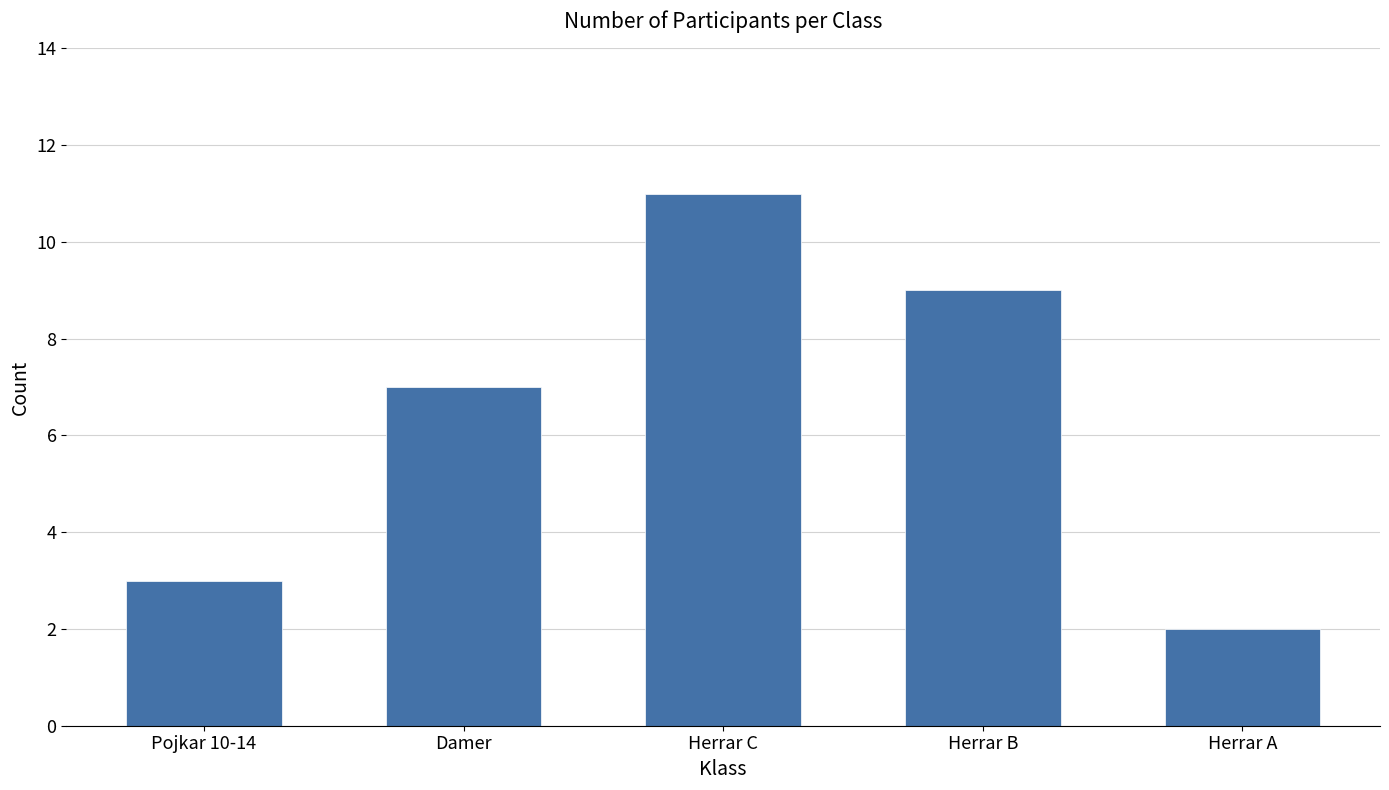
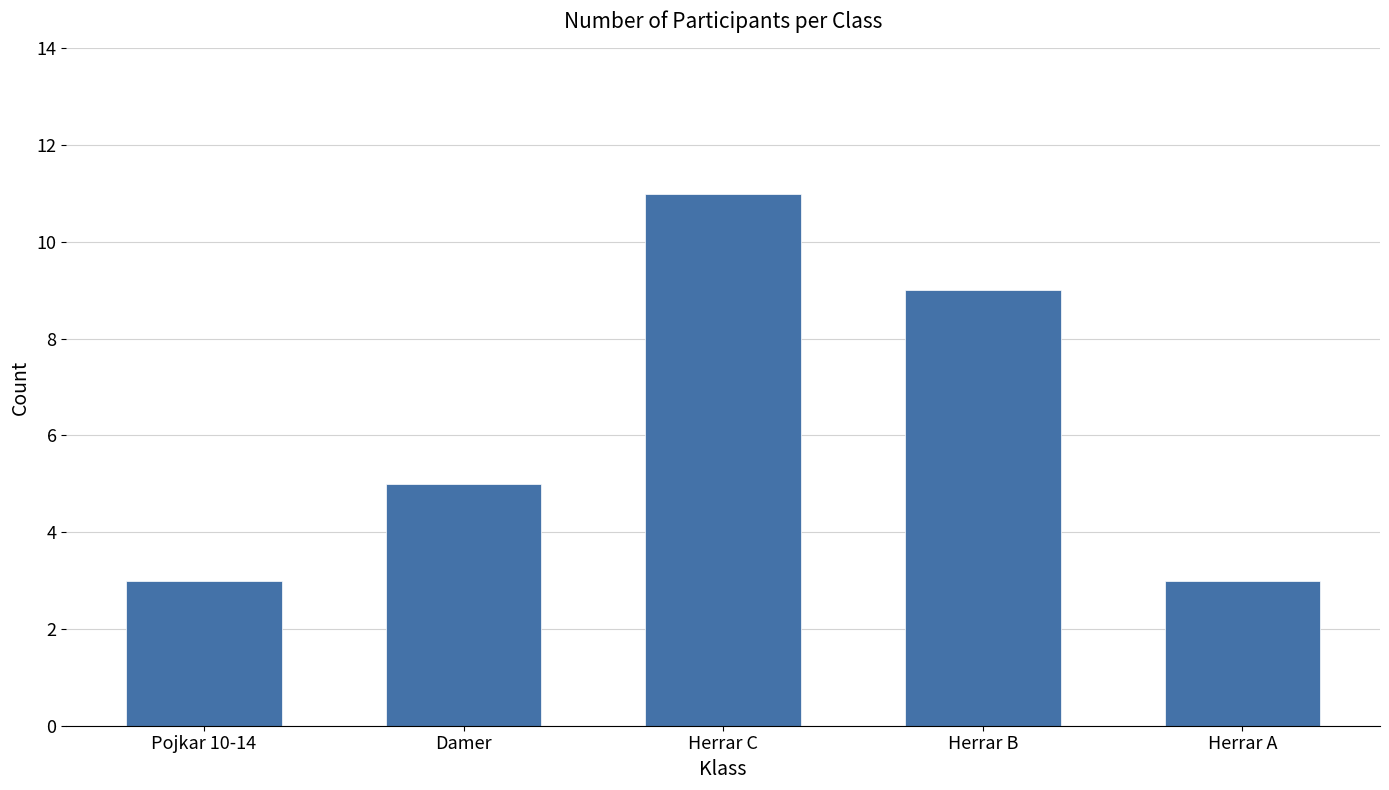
Damer: 7 -> 5
Herrar A: 2 -> 3
